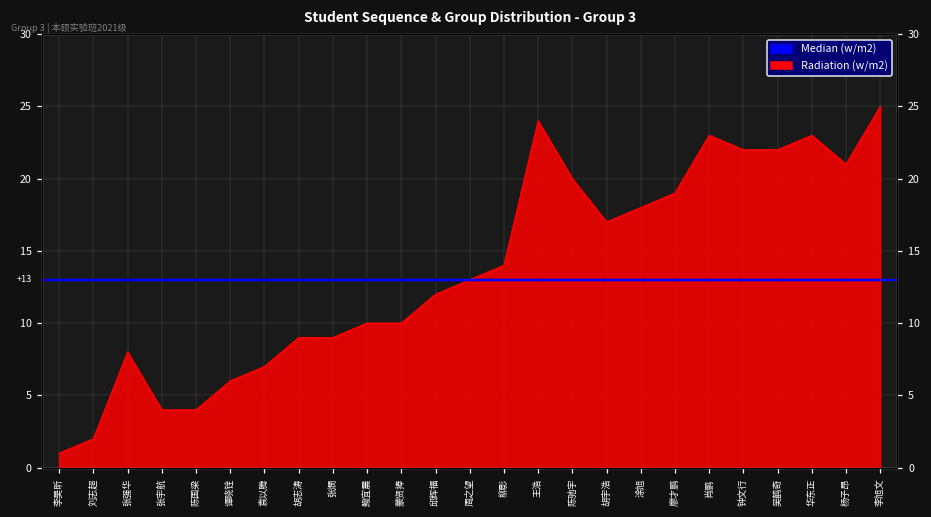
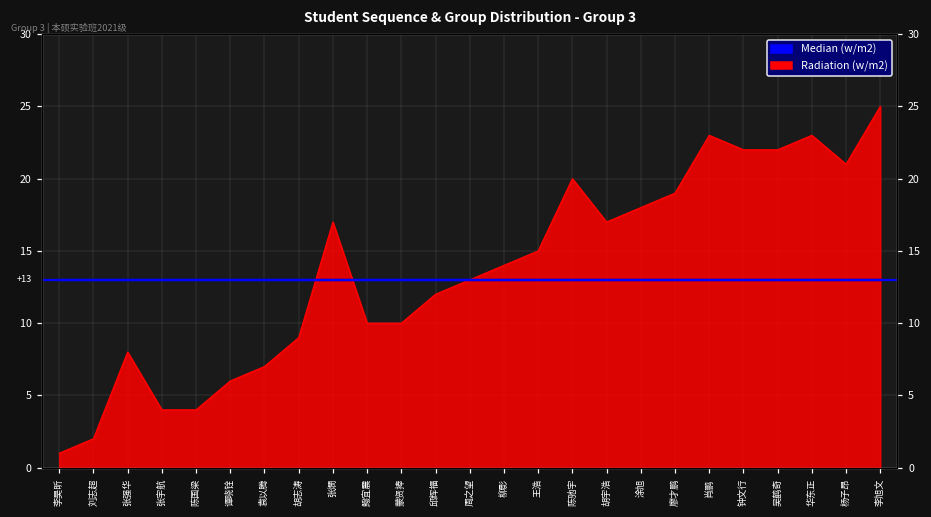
Radiation (w/m2), 张燘: 9 -> 17
Radiation (w/m2), 王浩: 24 -> 15
